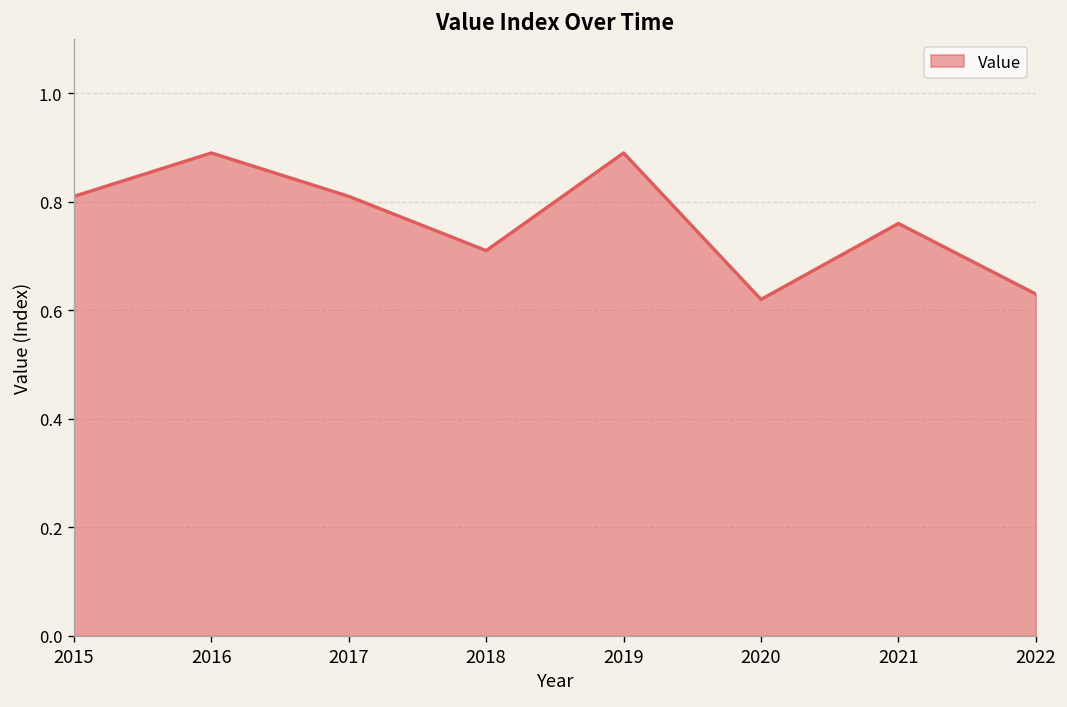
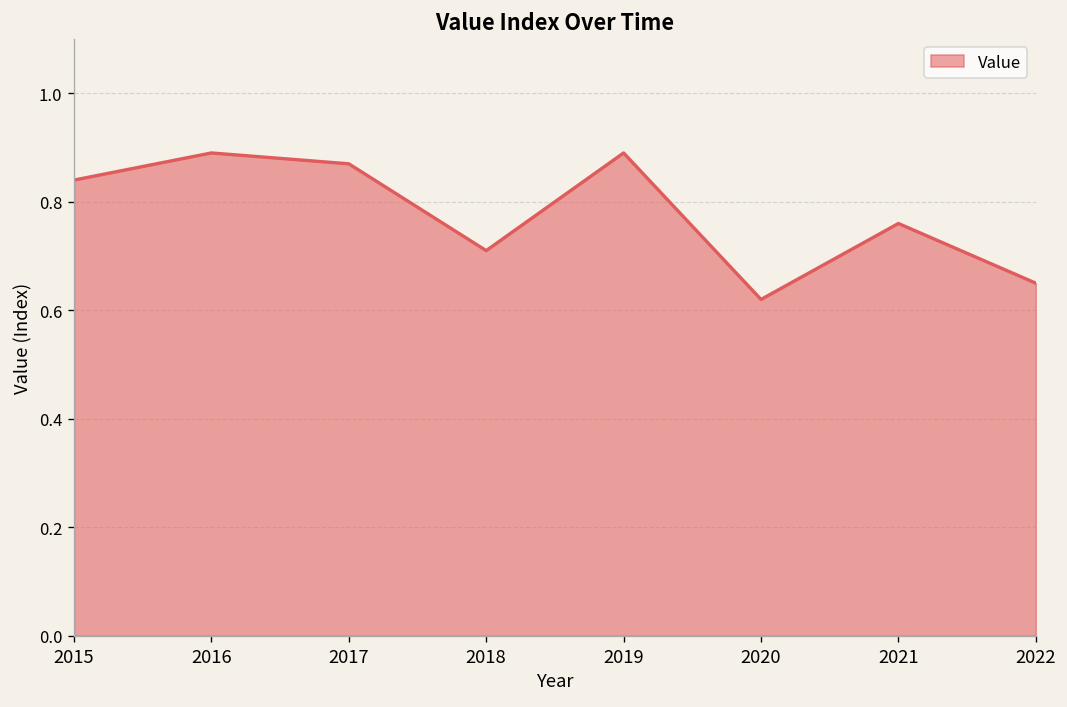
2015: 0.81 -> 0.84
2017: 0.81 -> 0.87
2022: 0.63 -> 0.65
